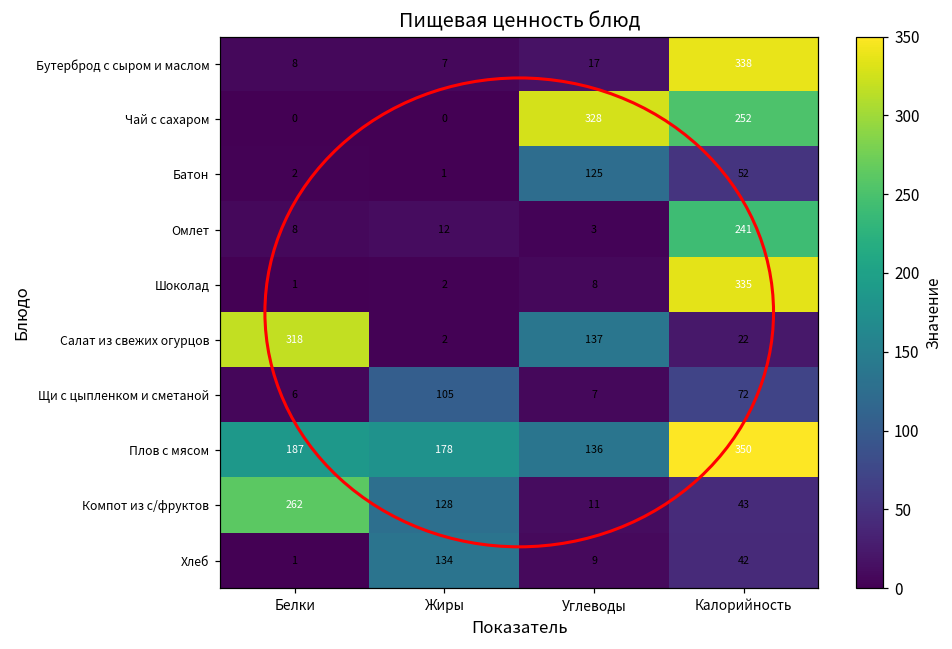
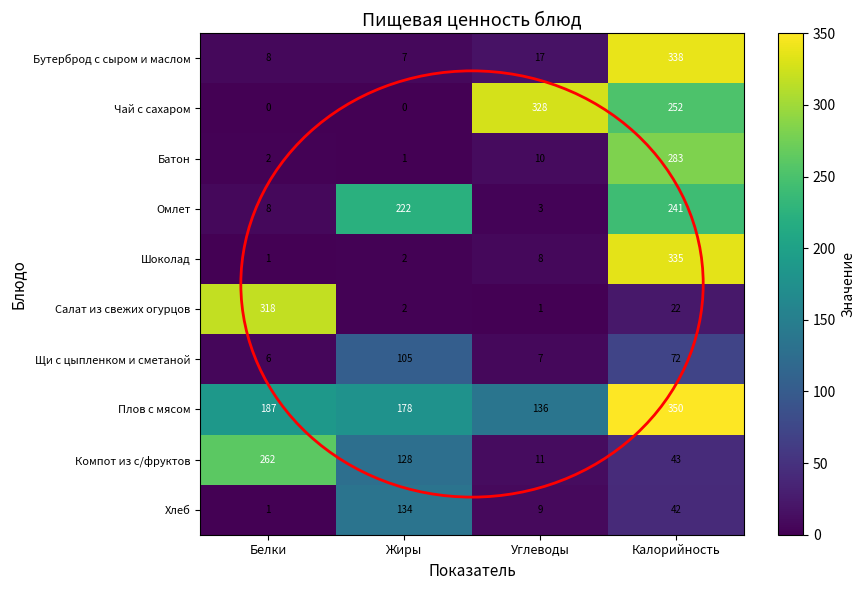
Батон, Углеводы: 125 -> 10
Батон, Калорийность: 52 -> 283
Омлет, Жиры: 12 -> 222
Салат из свежих огурцов, Углеводы: 137 -> 1
